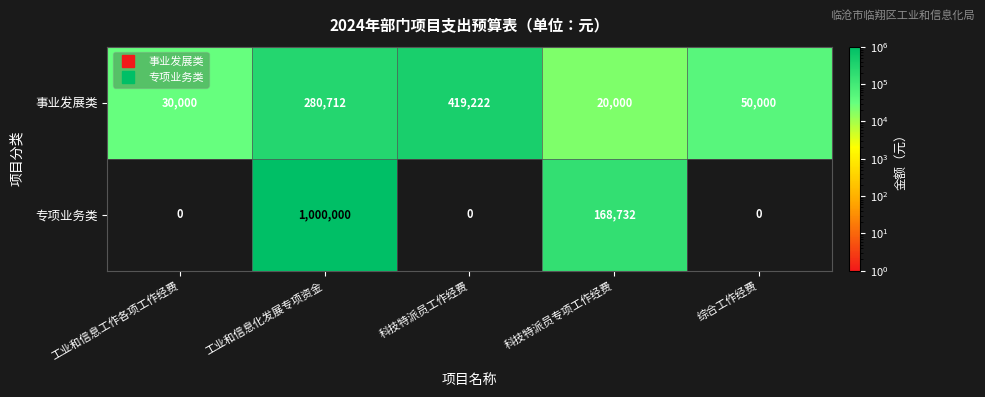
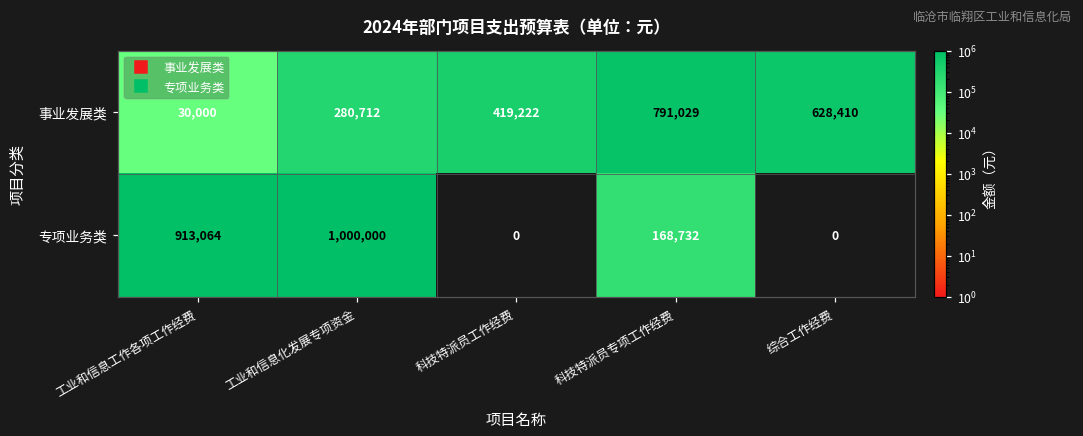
事业发展类, 科技特派员专项工作经费: 20,000 -> 791,029
事业发展类, 综合工作经费: 50,000 -> 628,410
专项业务类, 工业和信息工作各项工作经费: 0 -> 913,064
